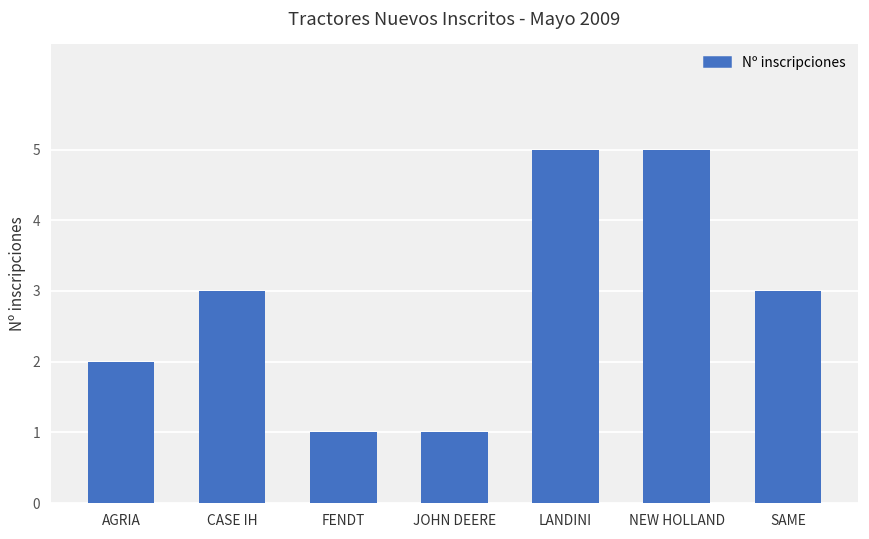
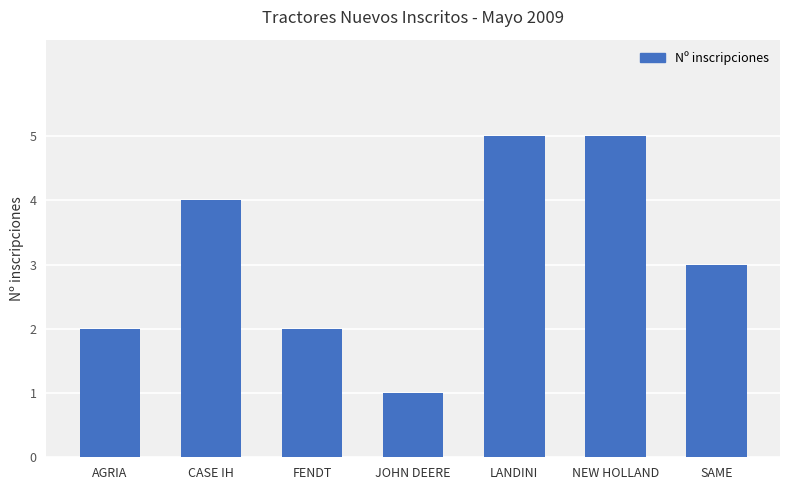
CASE IH: 3 -> 4
FENDT: 1 -> 2
